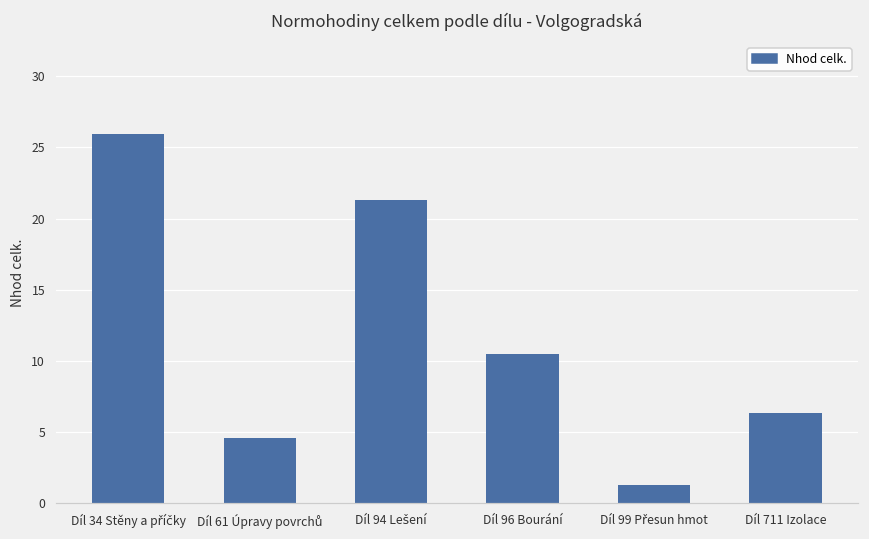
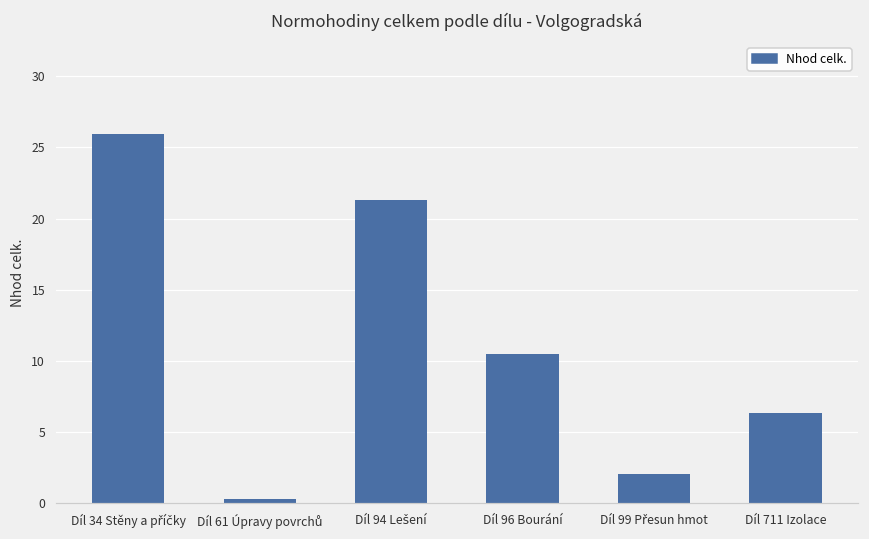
Díl 61 Úpravy povrchů: 4.6 -> 0.3
Díl 99 Přesun hmot: 1.3 -> 2.1
